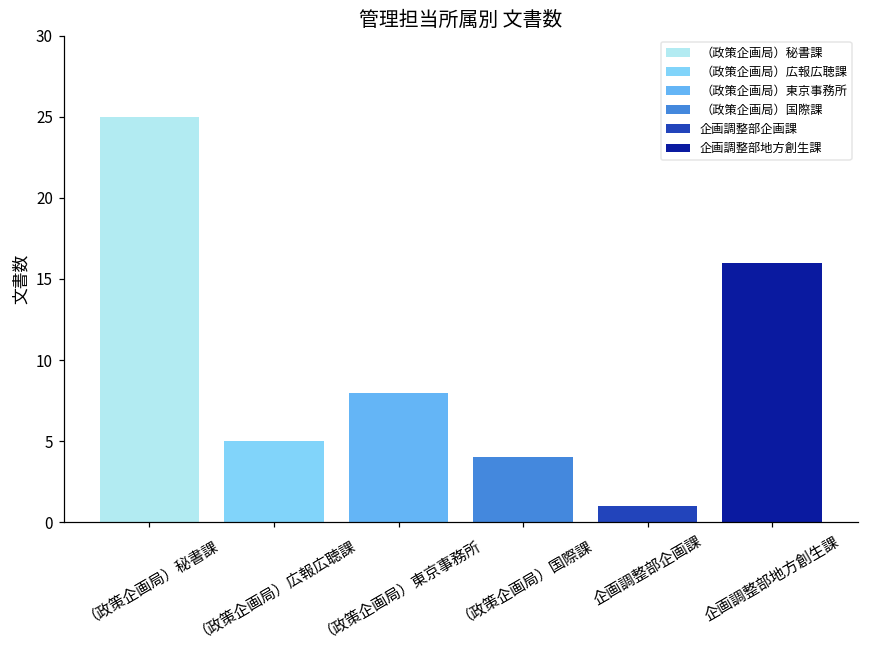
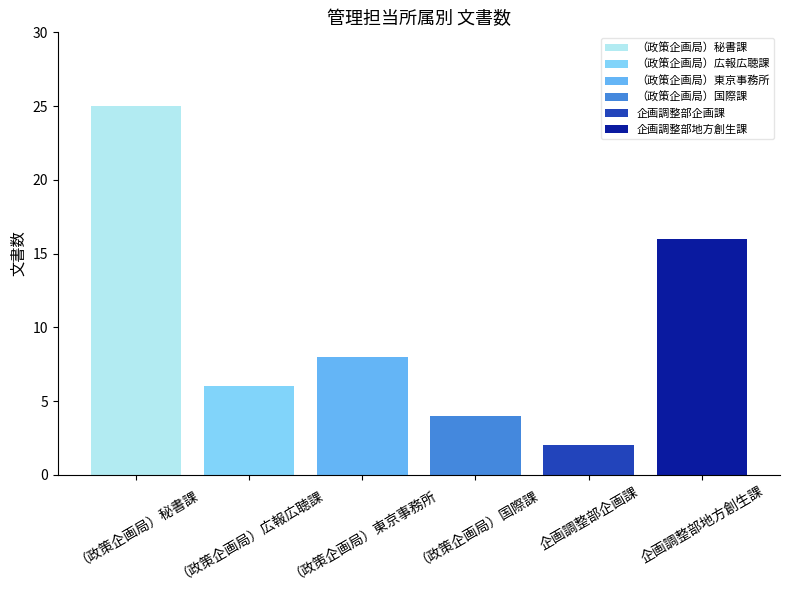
（政策企画局）広報広聴課: 5 -> 6
企画調整部企画課: 1 -> 2
